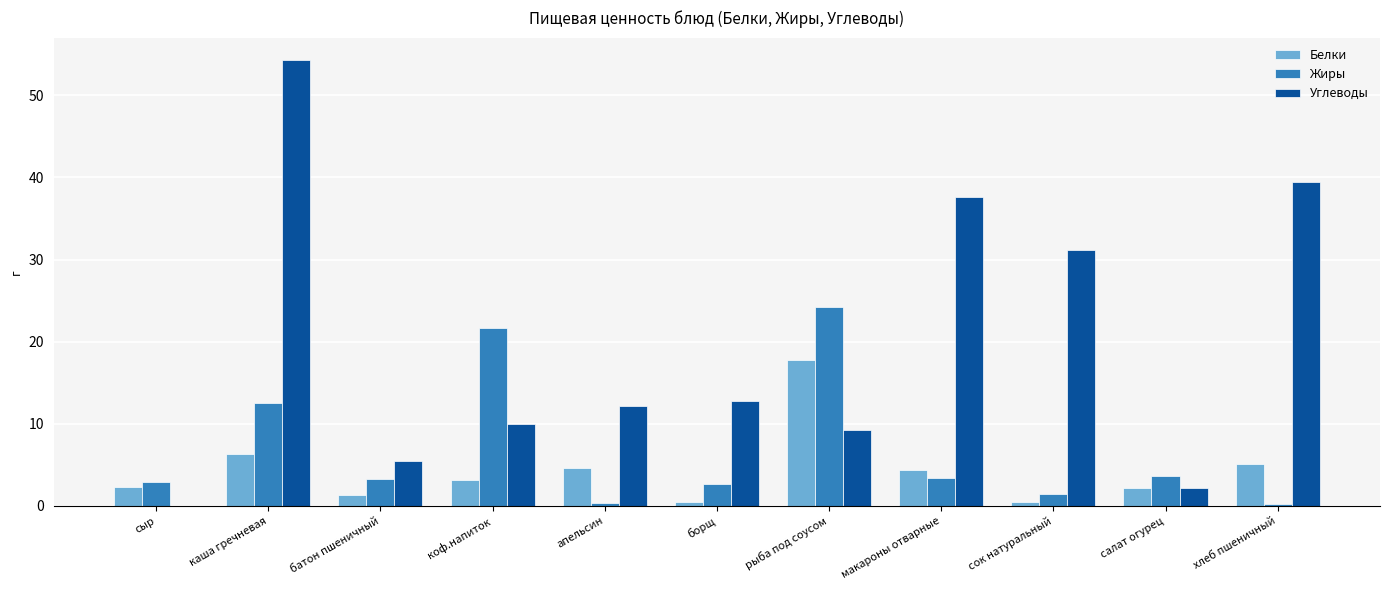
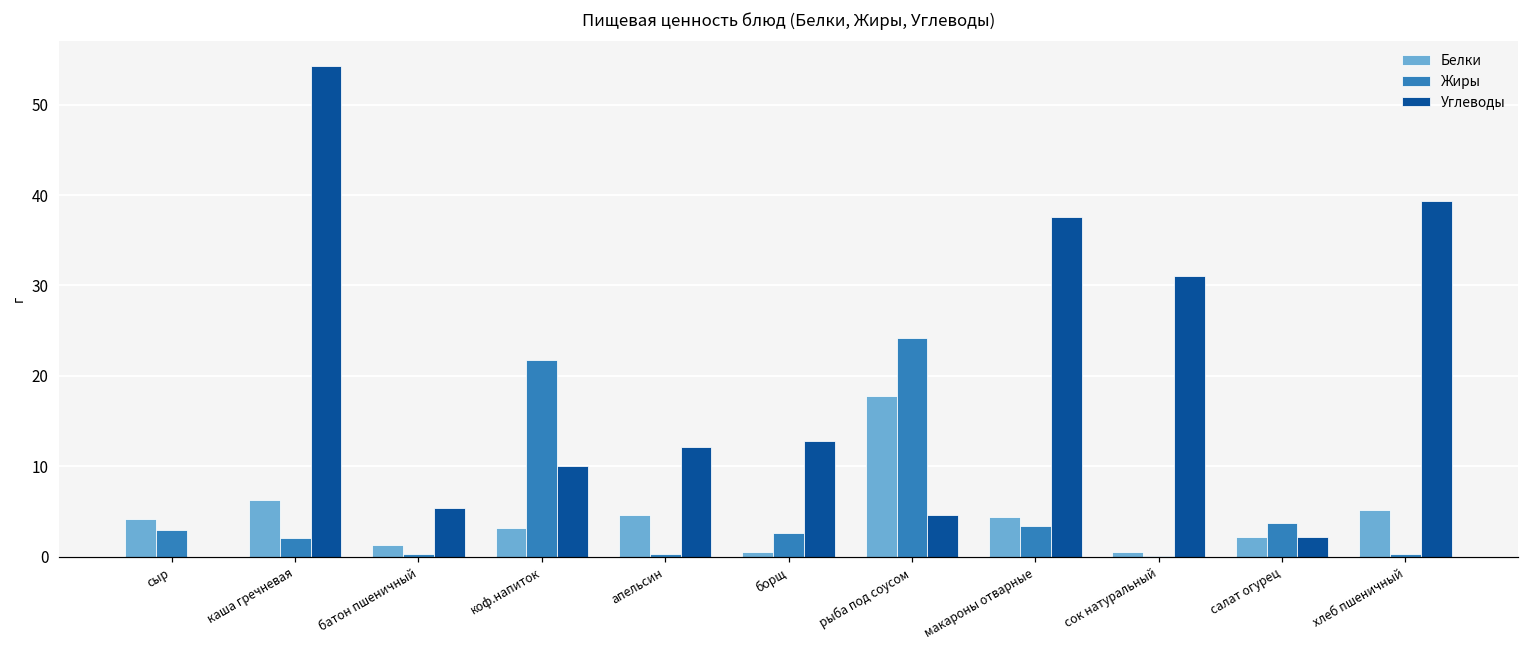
Белки, сыр: 2 -> 4
Жиры, каша гречневая: 13 -> 2
Жиры, батон пшеничный: 3 -> 0
Углеводы, рыба под соусом: 9 -> 5
Жиры, сок натуральный: 2 -> 0
